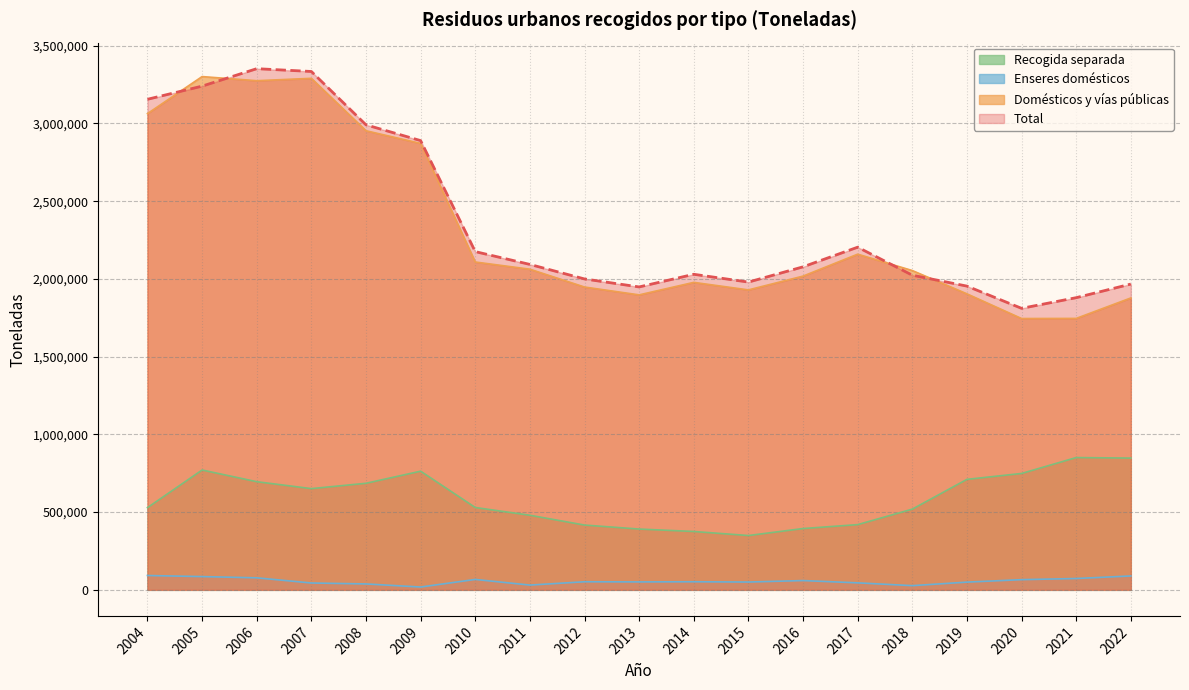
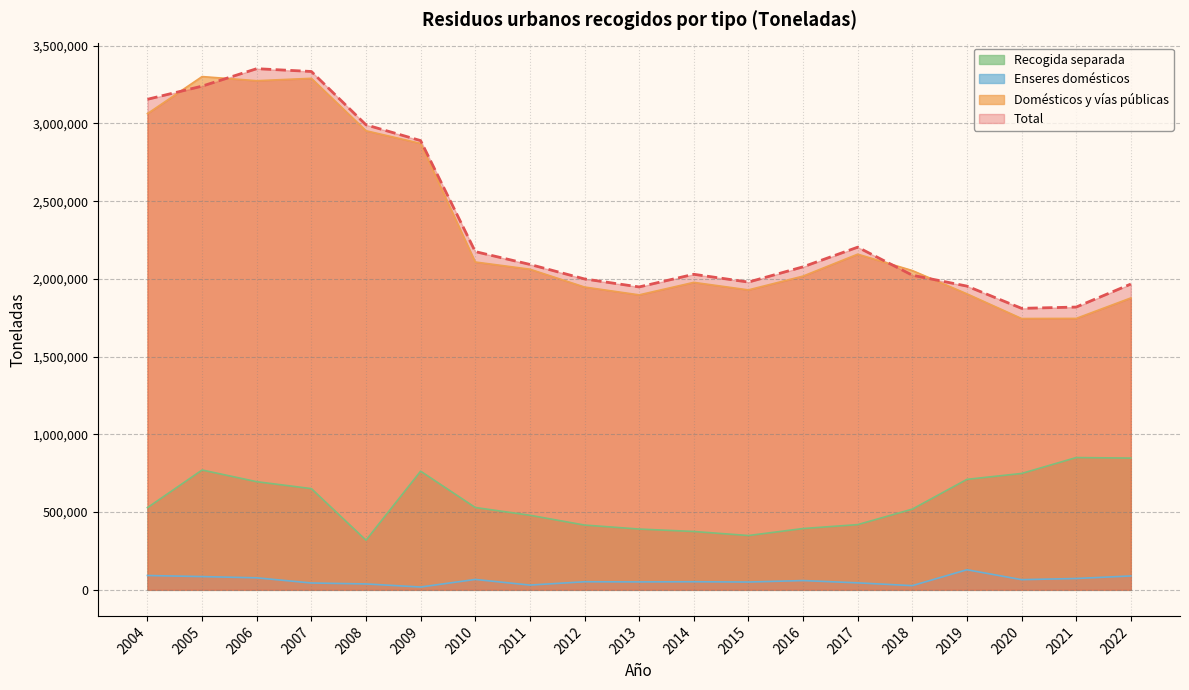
Recogida separada, 2008: 690,000 -> 320,000
Enseres domésticos, 2019: 50,000 -> 130,000
Total, 2021: 1,880,000 -> 1,820,000
